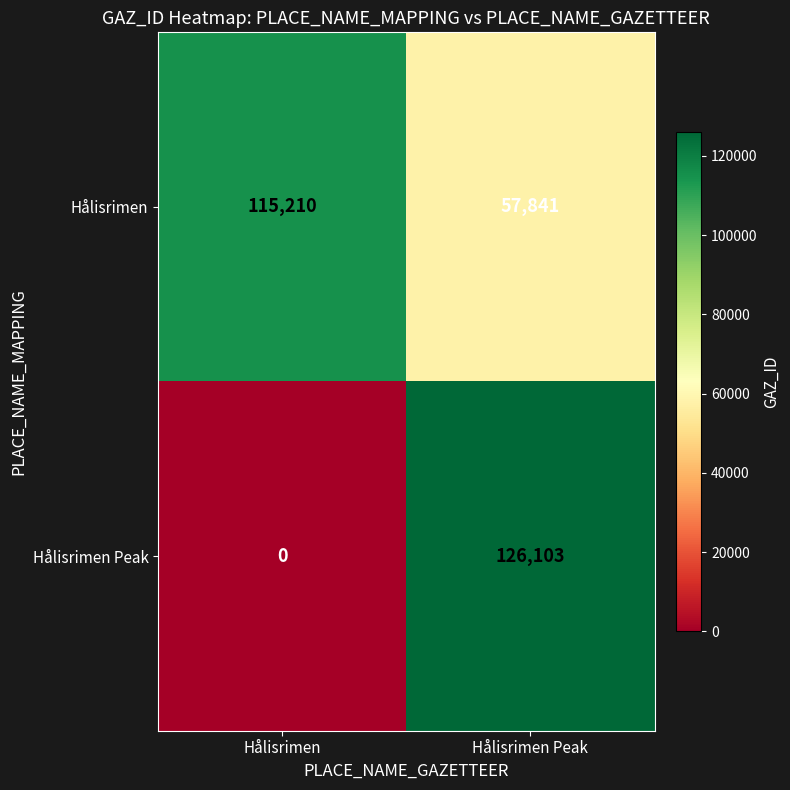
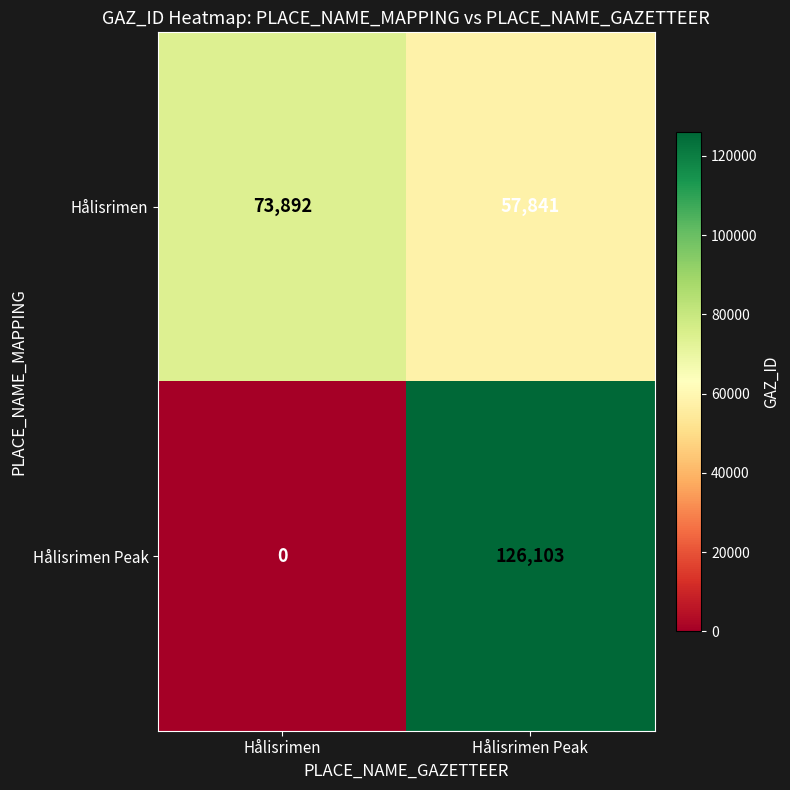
Hålisrimen, Hålisrimen: 115,210 -> 73,892
